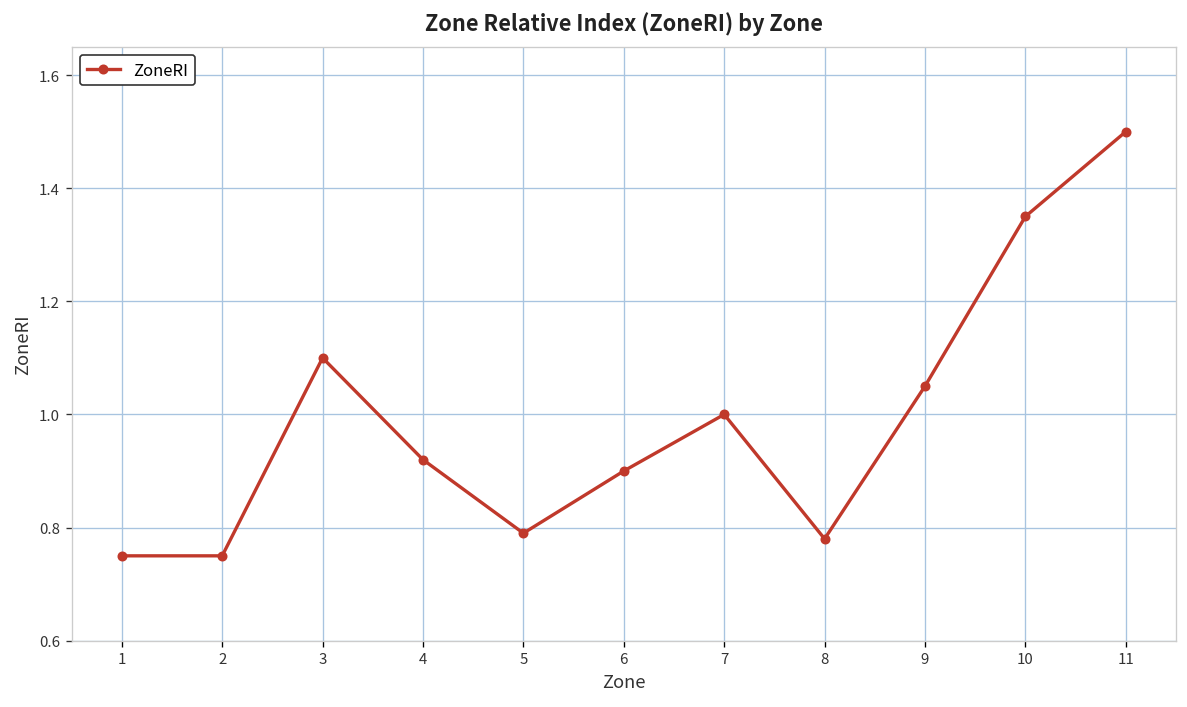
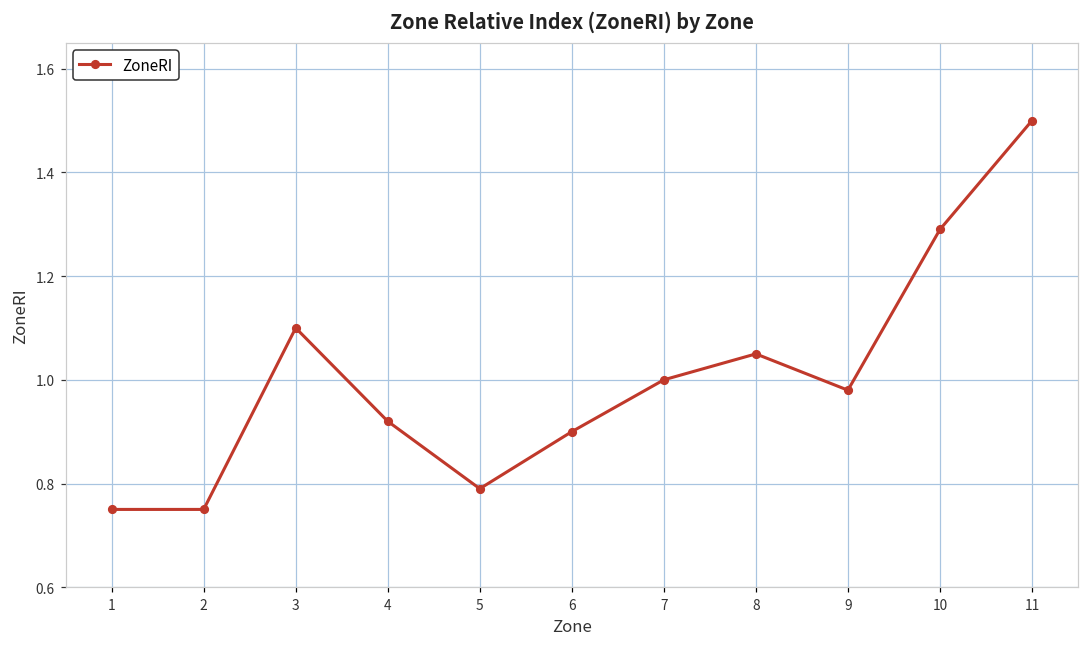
8: 0.78 -> 1.05
9: 1.05 -> 0.98
10: 1.35 -> 1.29
